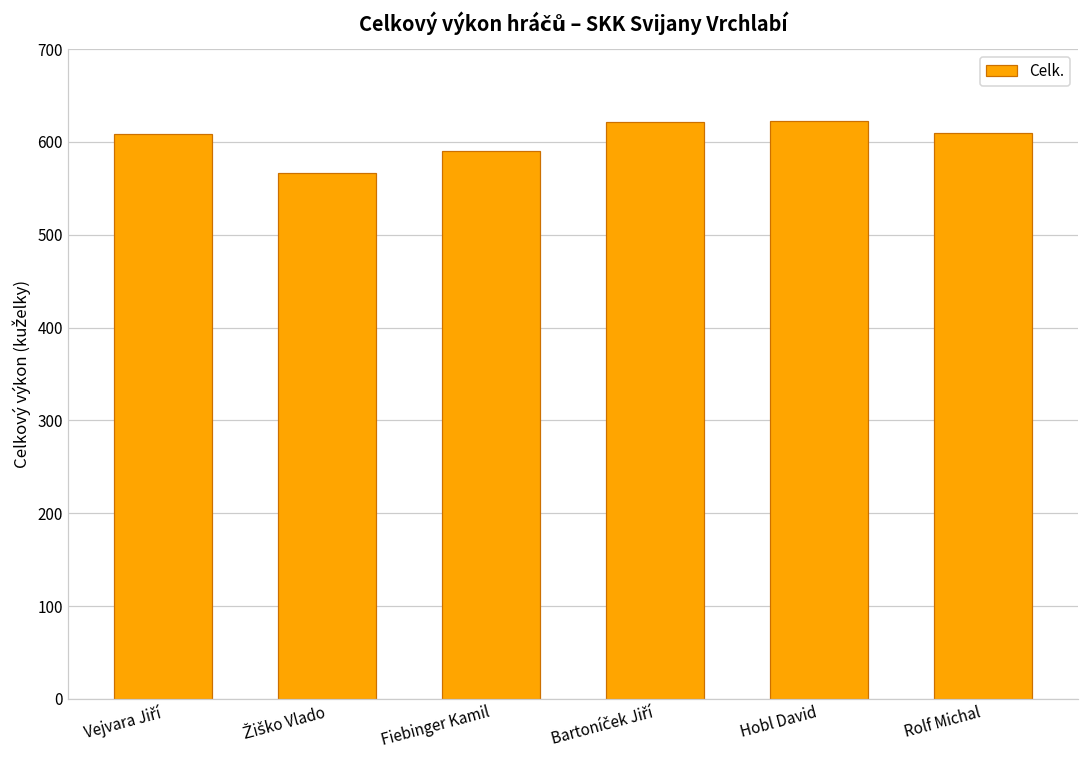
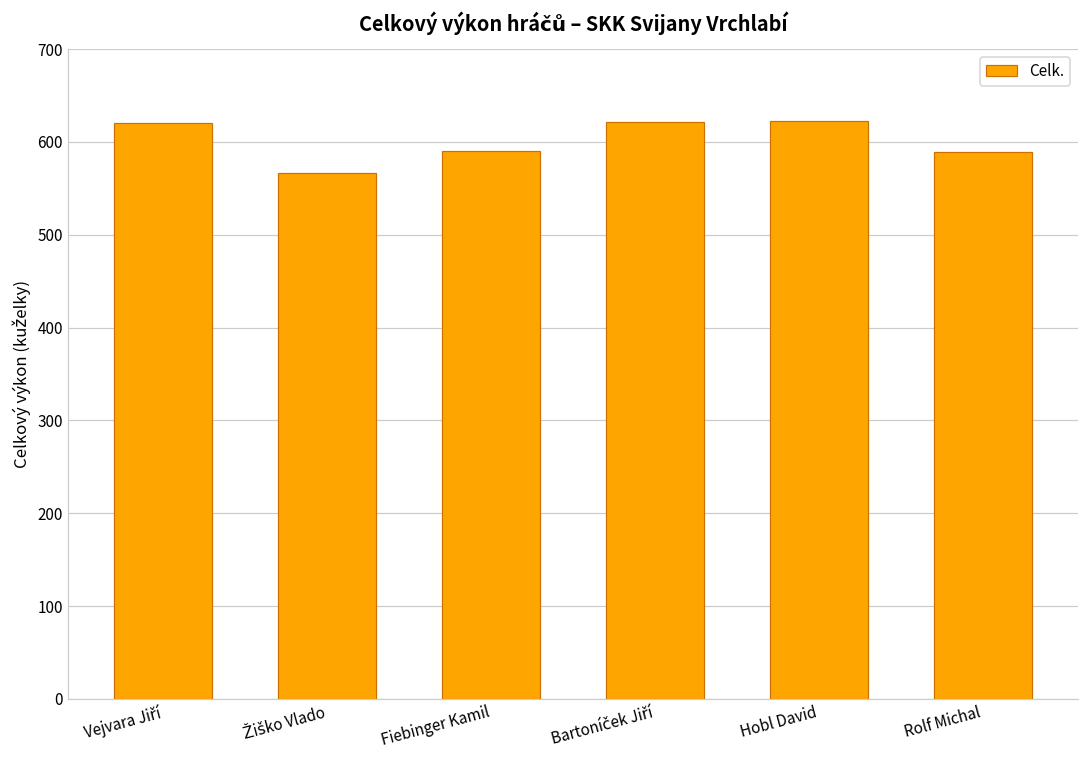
Vejvara Jiří: 610 -> 620
Rolf Michal: 610 -> 590
